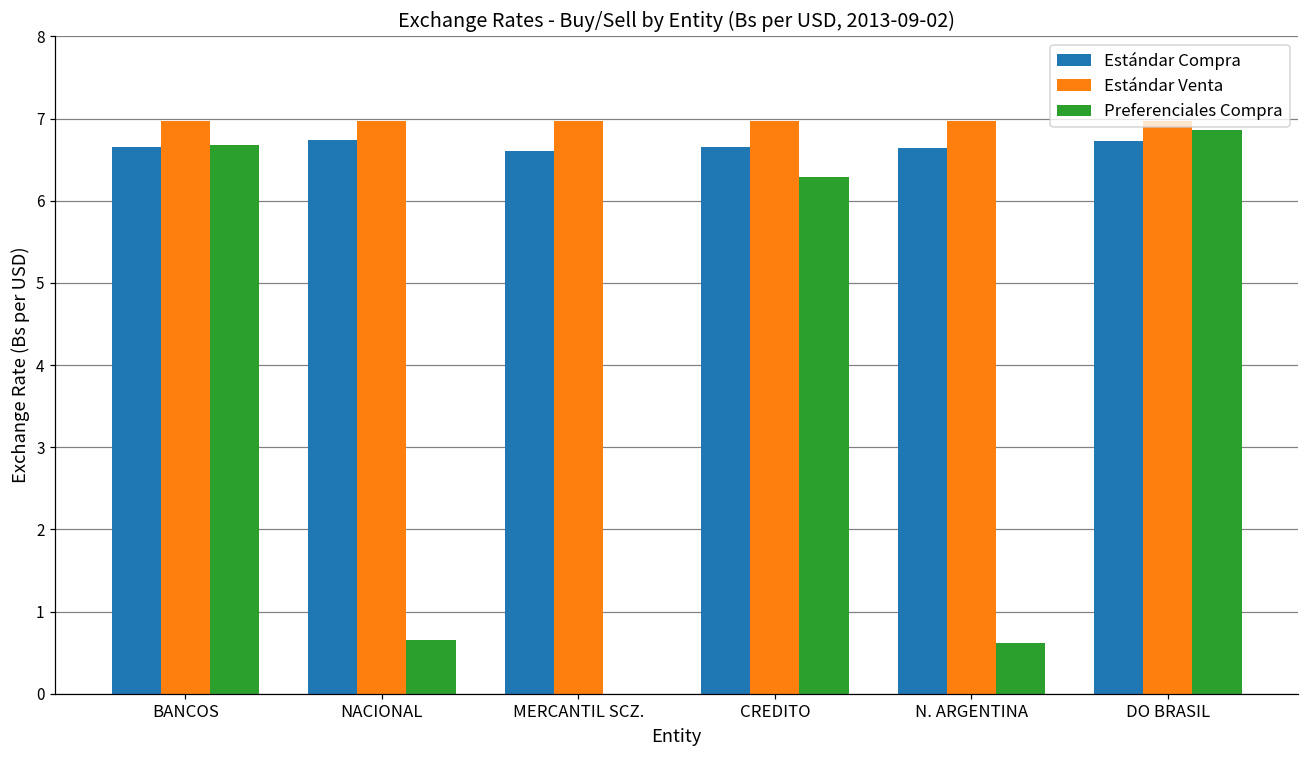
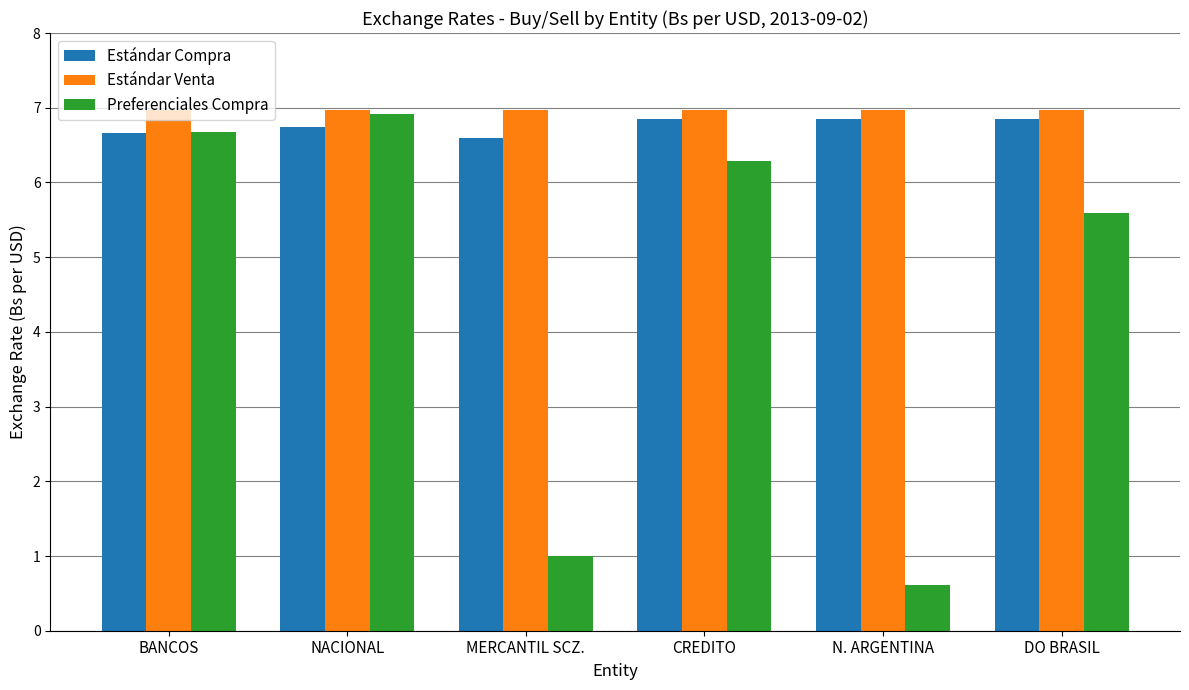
Preferenciales Compra, NACIONAL: 0.7 -> 6.9
Preferenciales Compra, MERCANTIL SCZ.: 0 -> 1
Estándar Compra, CREDITO: 6.6 -> 6.9
Estándar Compra, N. ARGENTINA: 6.6 -> 6.9
Estándar Compra, DO BRASIL: 6.7 -> 6.9
Preferenciales Compra, DO BRASIL: 6.9 -> 5.6
